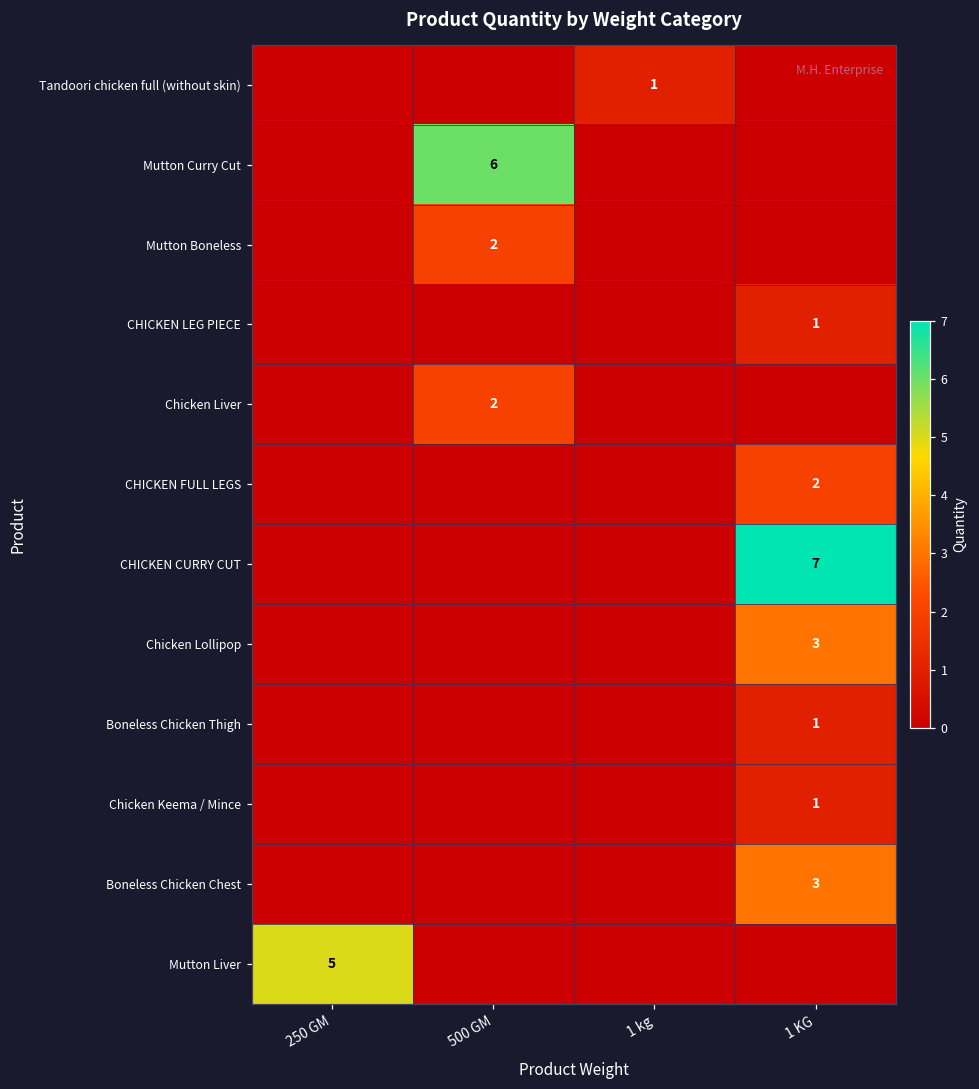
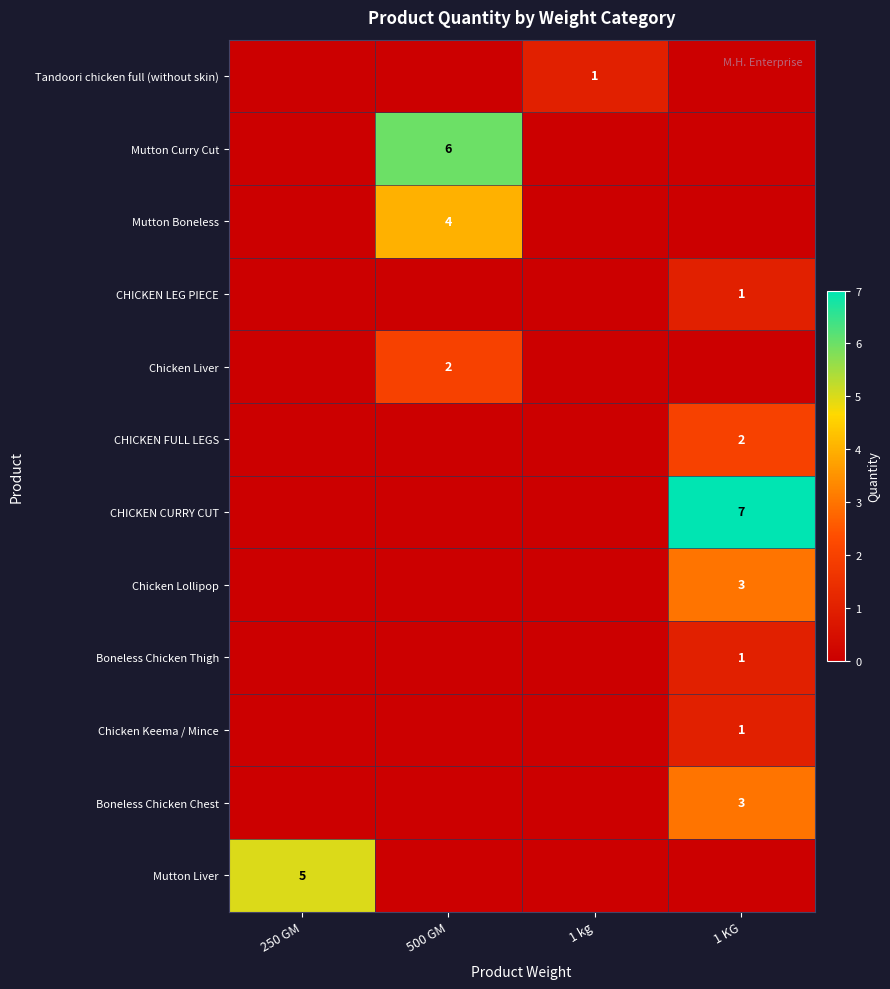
Mutton Boneless, 500 GM: 2 -> 4
